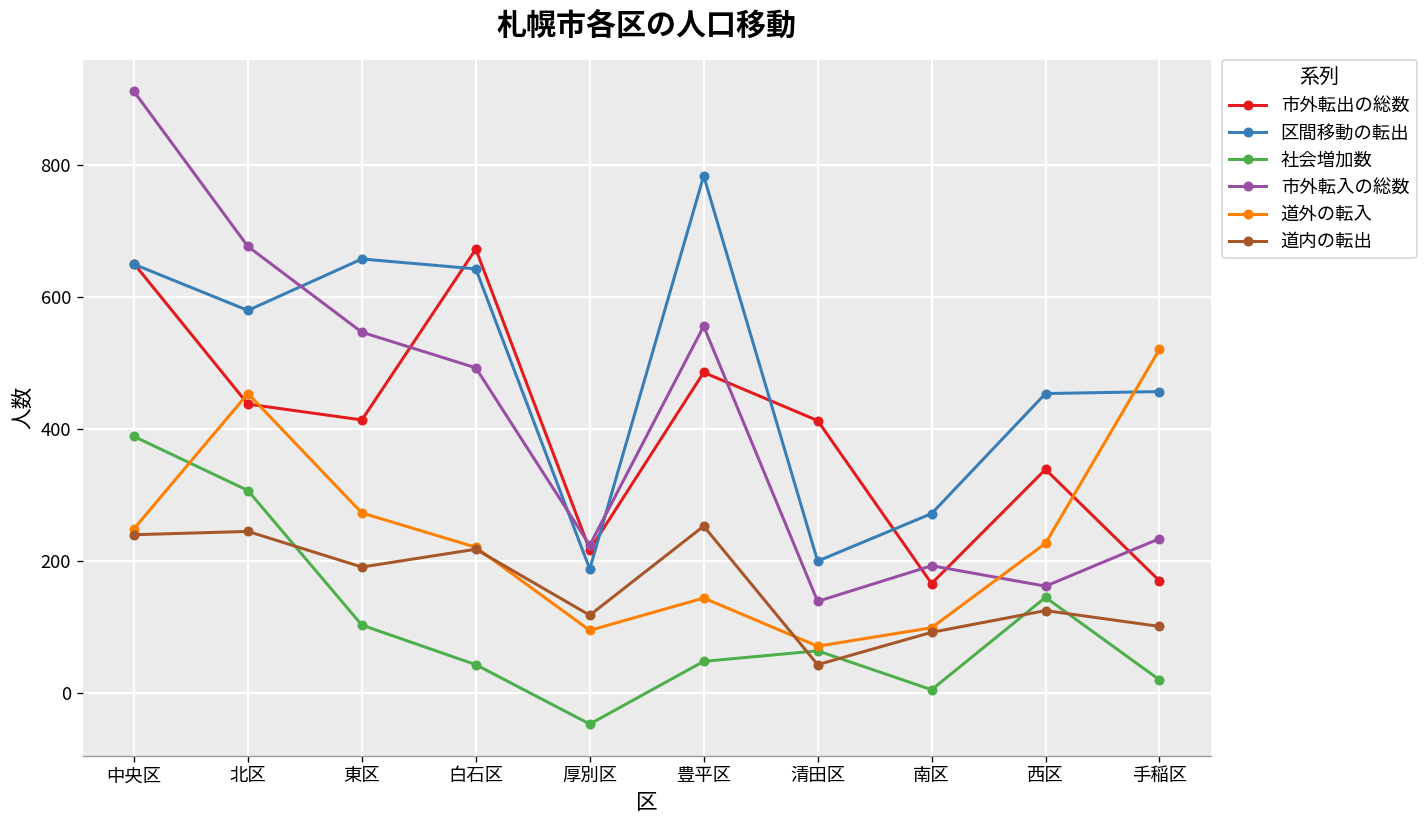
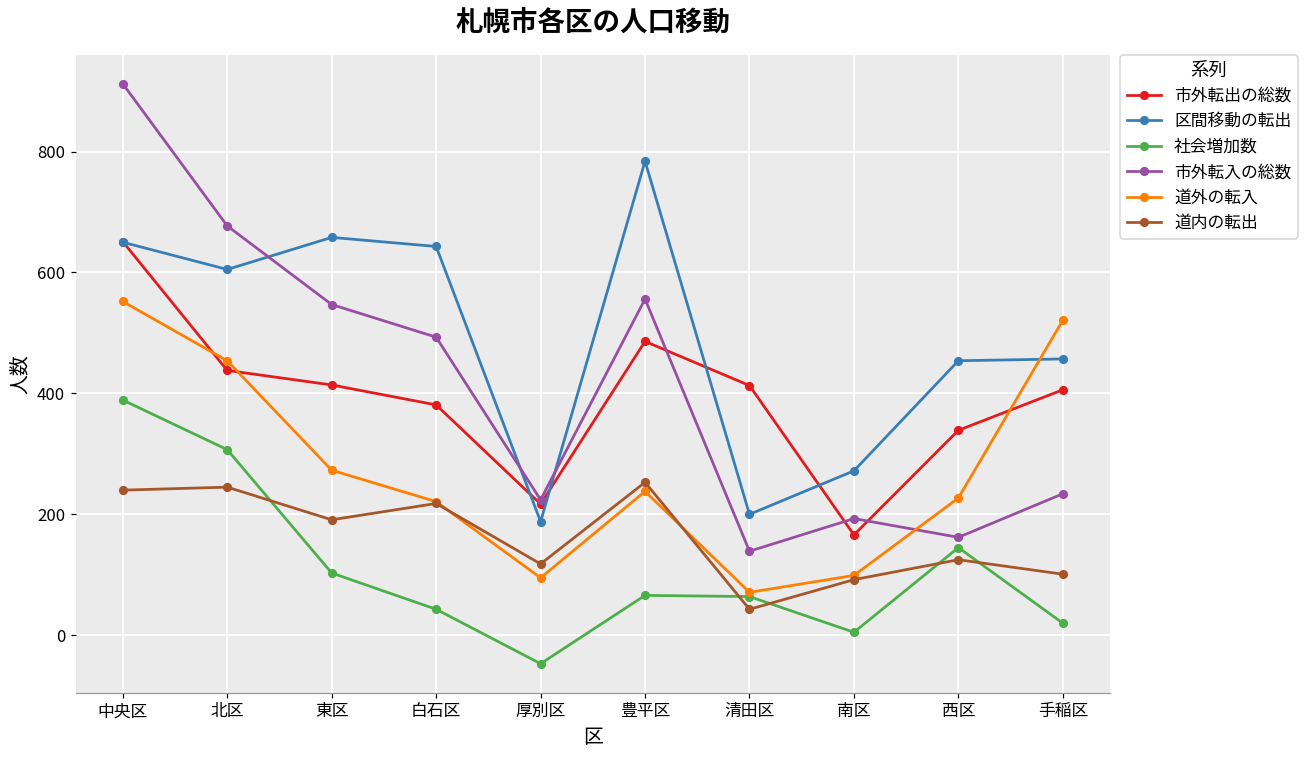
道外の転入, 中央区: 250 -> 550
区間移動の転出, 北区: 580 -> 610
市外転出の総数, 白石区: 670 -> 380
社会増加数, 豊平区: 50 -> 70
道外の転入, 豊平区: 140 -> 240
市外転出の総数, 手稲区: 170 -> 410
